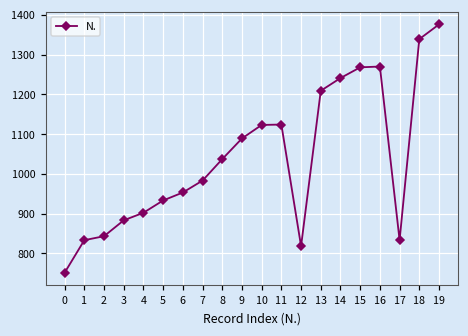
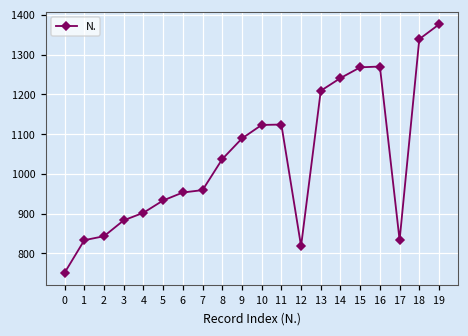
7: 980 -> 960
